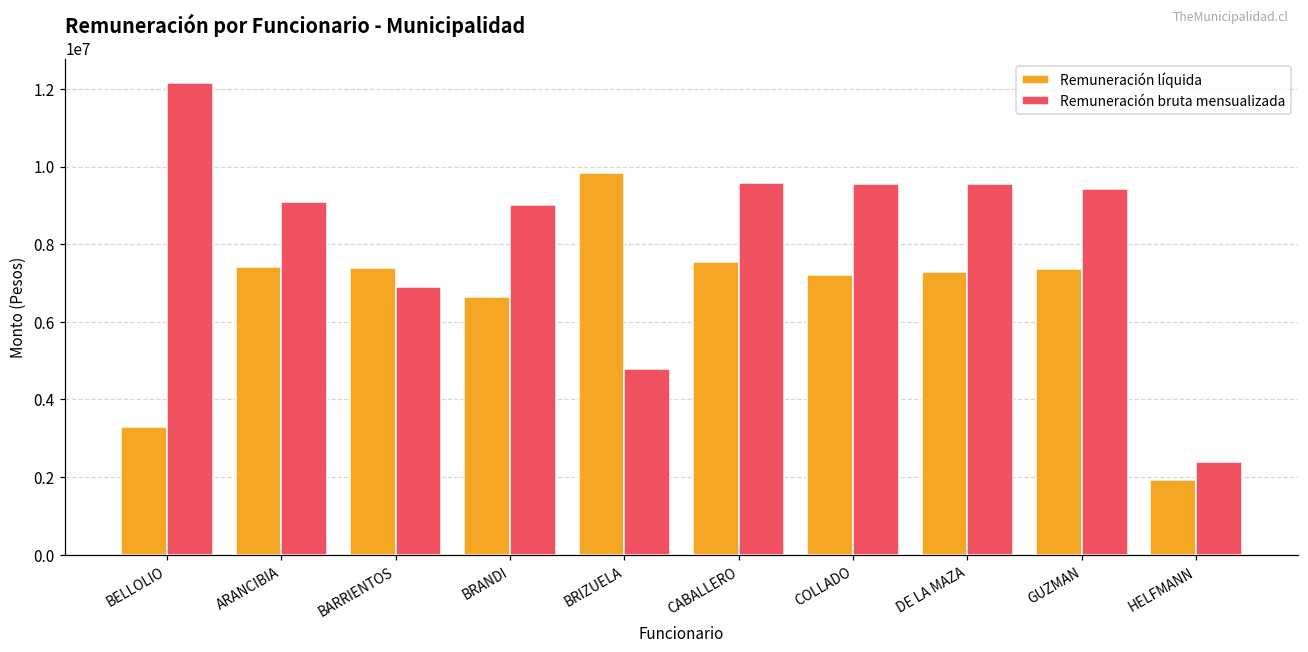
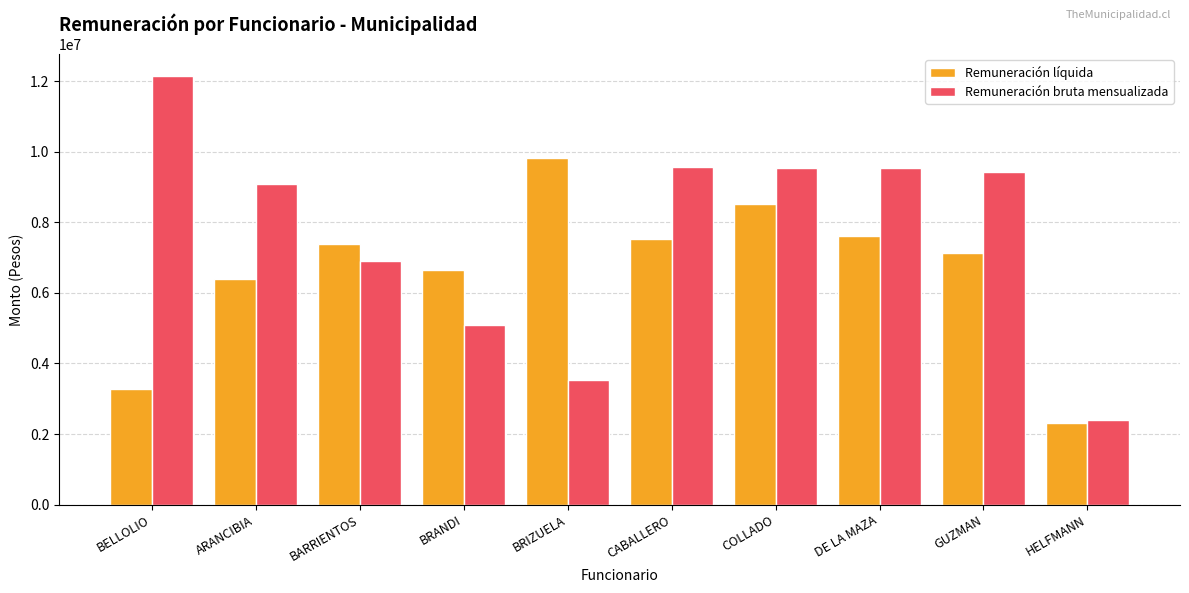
Remuneración líquida, ARANCIBIA: 7400000 -> 6400000
Remuneración bruta mensualizada, BRANDI: 9000000 -> 5100000
Remuneración bruta mensualizada, BRIZUELA: 4800000 -> 3500000
Remuneración líquida, COLLADO: 7200000 -> 8500000
Remuneración líquida, DE LA MAZA: 7300000 -> 7600000
Remuneración líquida, GUZMAN: 7400000 -> 7100000
Remuneración líquida, HELFMANN: 1900000 -> 2300000
